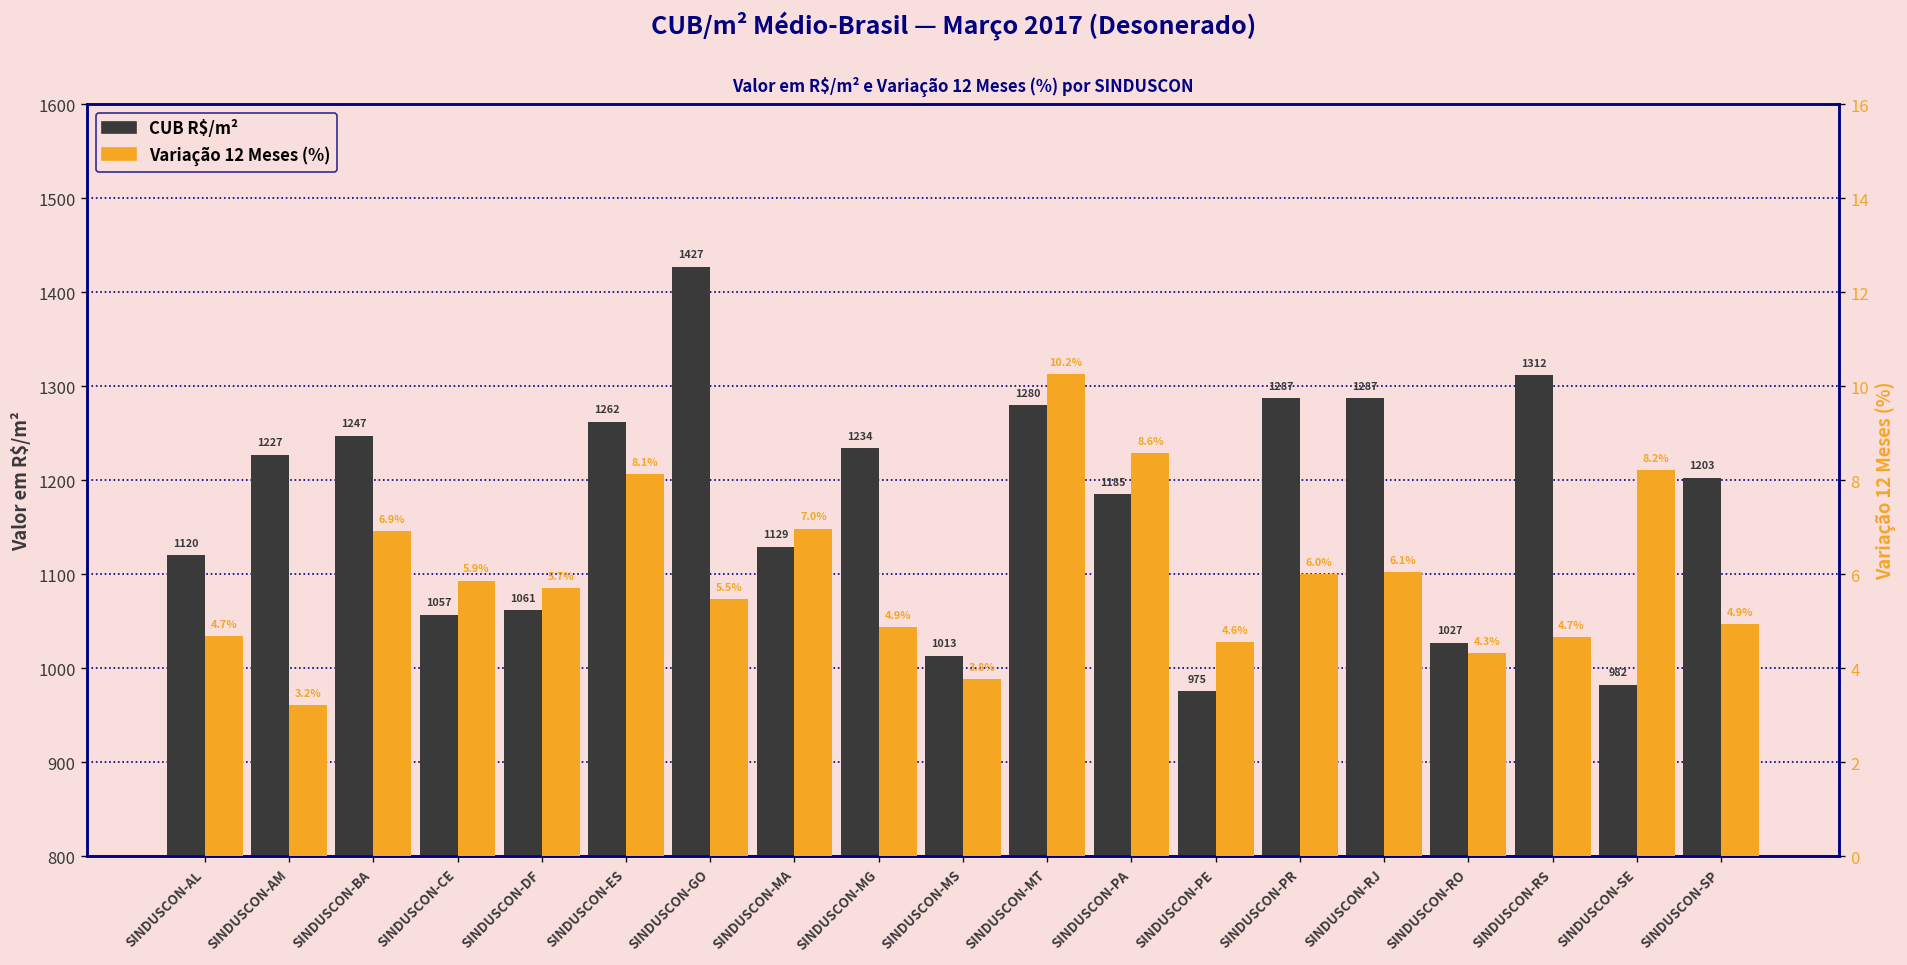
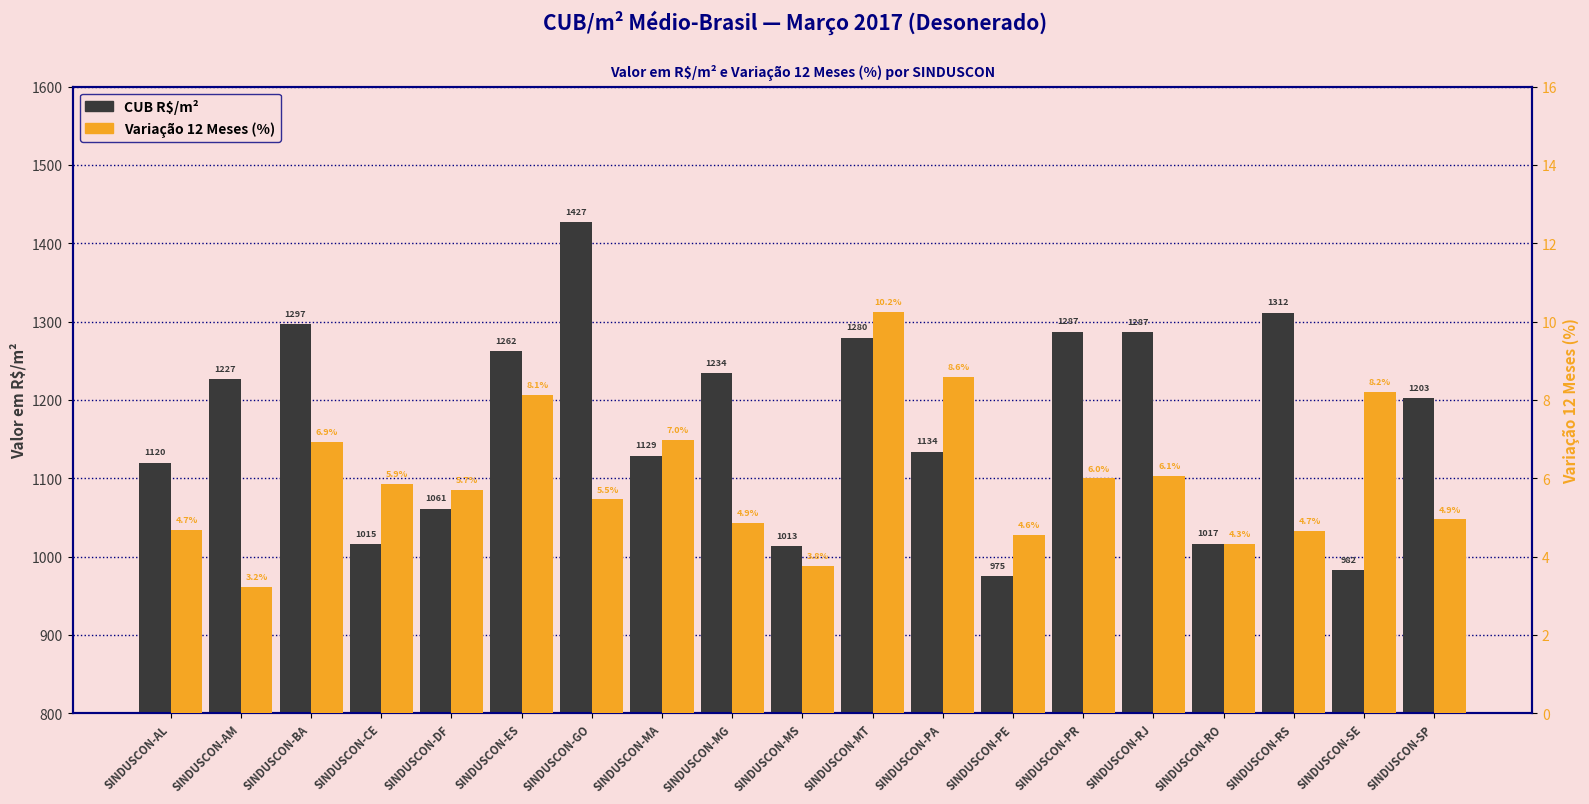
CUB R$/m², SINDUSCON-BA: 1247 -> 1297
CUB R$/m², SINDUSCON-CE: 1057 -> 1015
CUB R$/m², SINDUSCON-PA: 1185 -> 1134
CUB R$/m², SINDUSCON-RO: 1027 -> 1017
